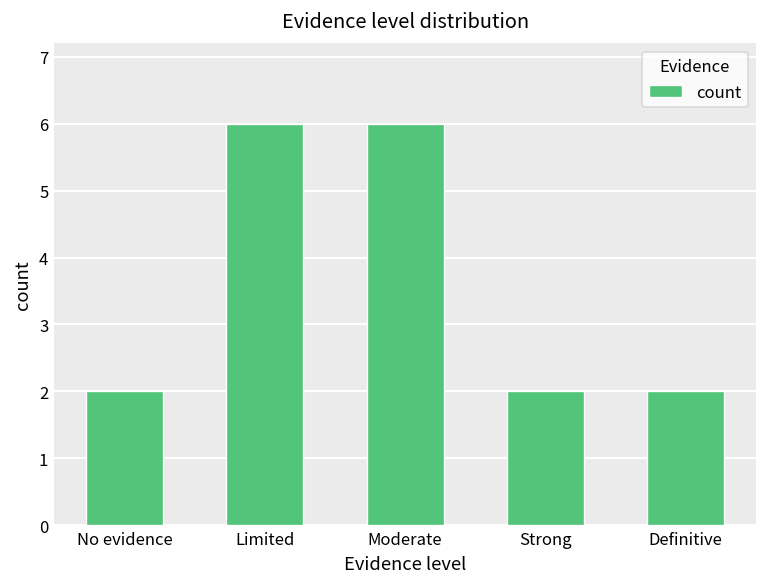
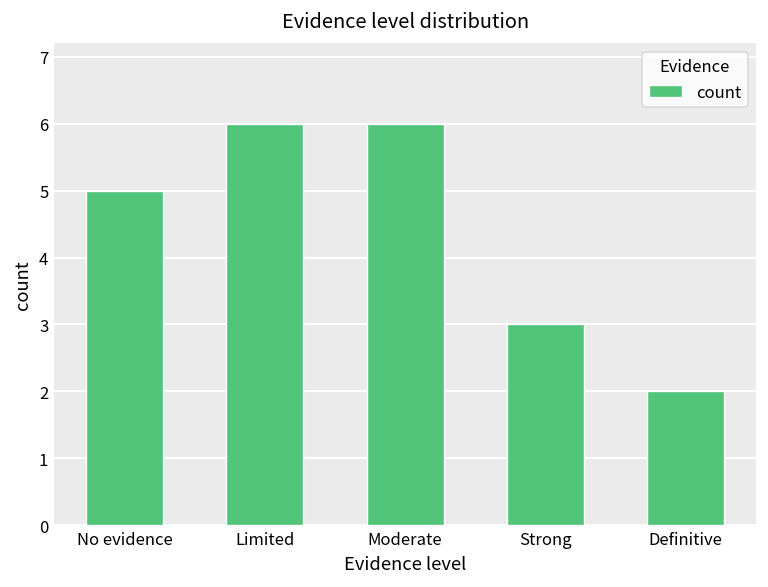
No evidence: 2 -> 5
Strong: 2 -> 3
